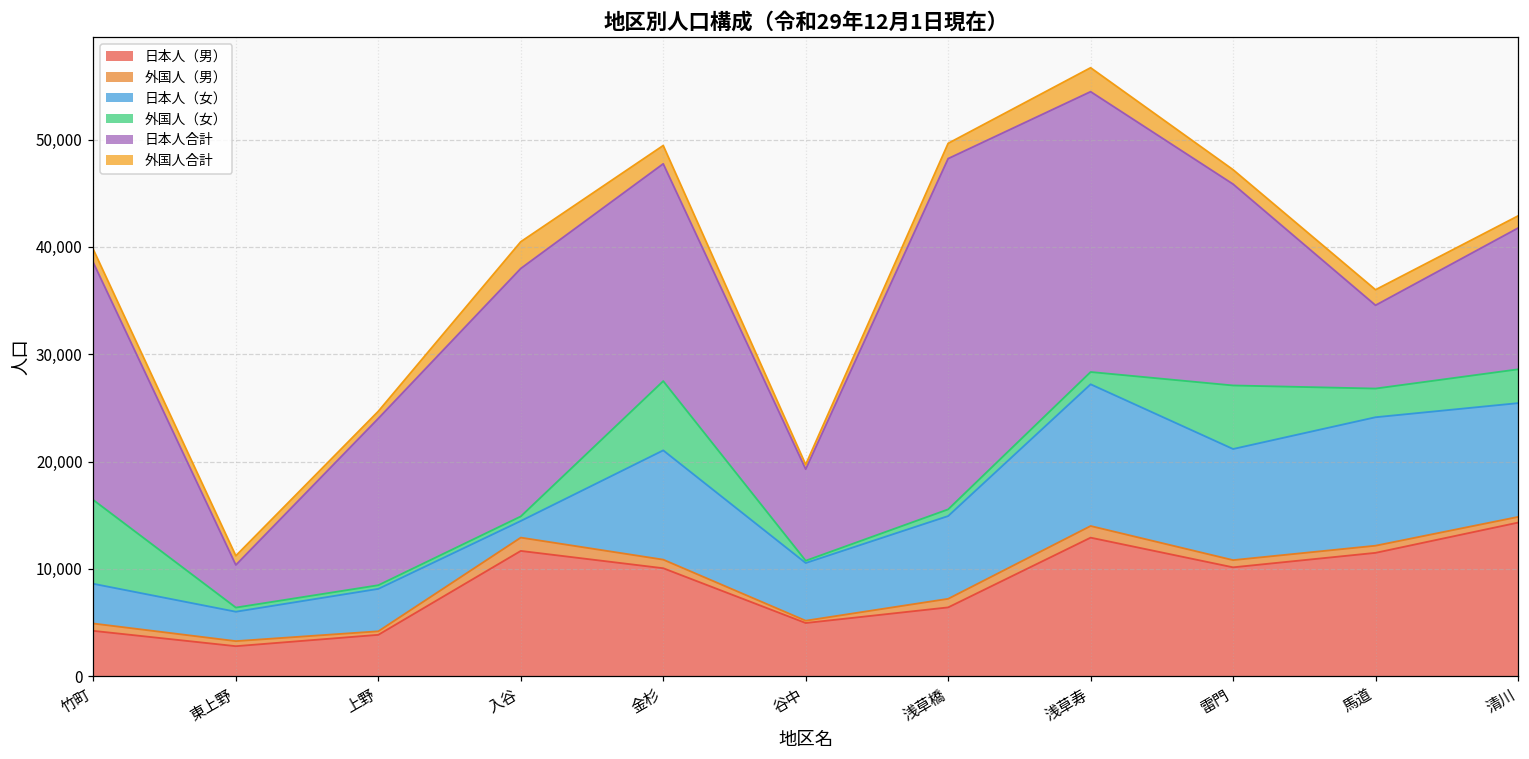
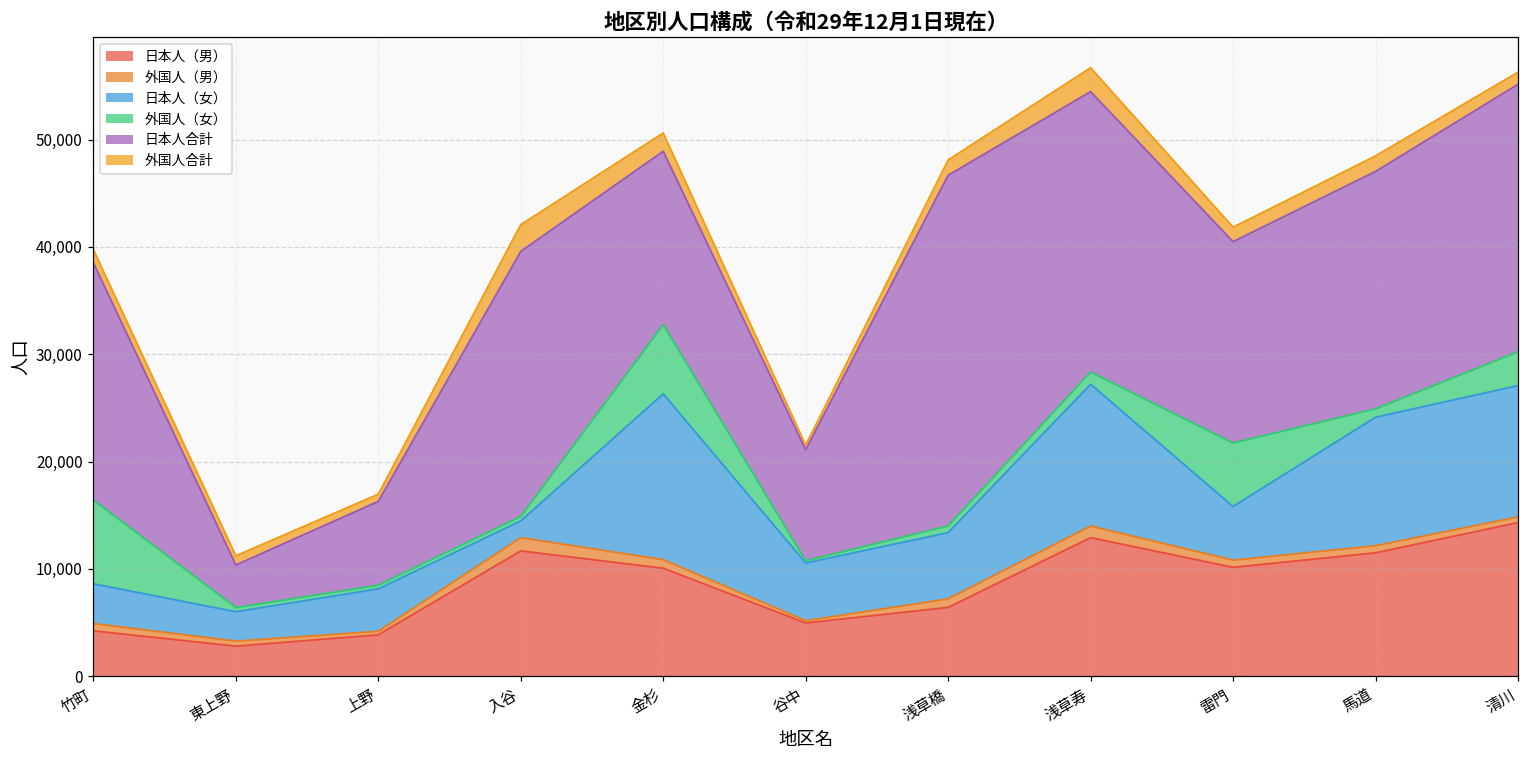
日本人合計, 上野: 16,000 -> 8,000
日本人合計, 入谷: 23,000 -> 25,000
日本人（女）, 金杉: 10,000 -> 15,000
日本人合計, 金杉: 20,000 -> 16,000
日本人合計, 谷中: 9,000 -> 10,000
日本人（女）, 浅草橋: 8,000 -> 6,000
日本人（女）, 雷門: 10,000 -> 5,000
外国人（女）, 馬道: 3,000 -> 1,000
日本人合計, 馬道: 8,000 -> 22,000
日本人（女）, 清川: 11,000 -> 12,000
日本人合計, 清川: 13,000 -> 25,000
